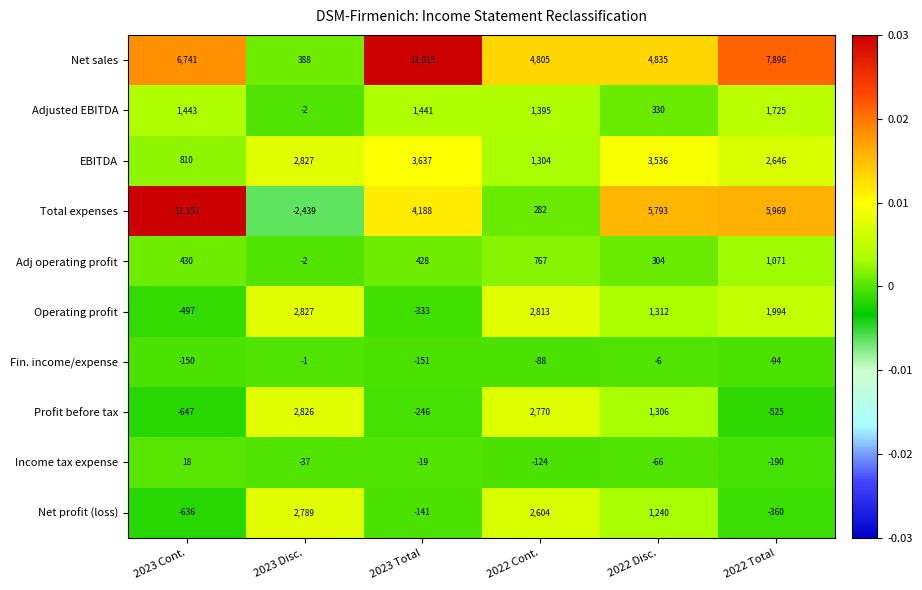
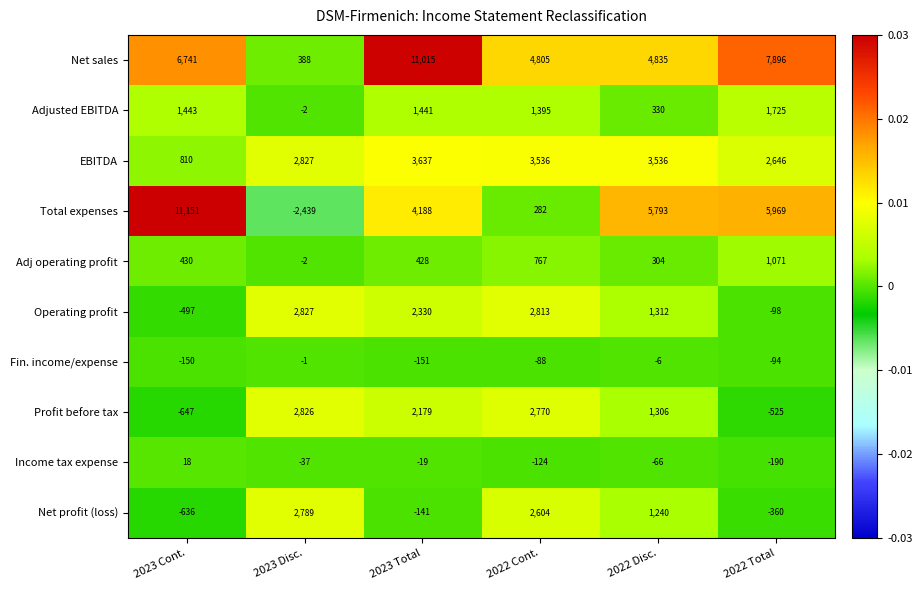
EBITDA, 2022 Cont.: 1,304 -> 3,536
Operating profit, 2023 Total: -333 -> 2,330
Operating profit, 2022 Total: 1,994 -> -98
Profit before tax, 2023 Total: -246 -> 2,179
